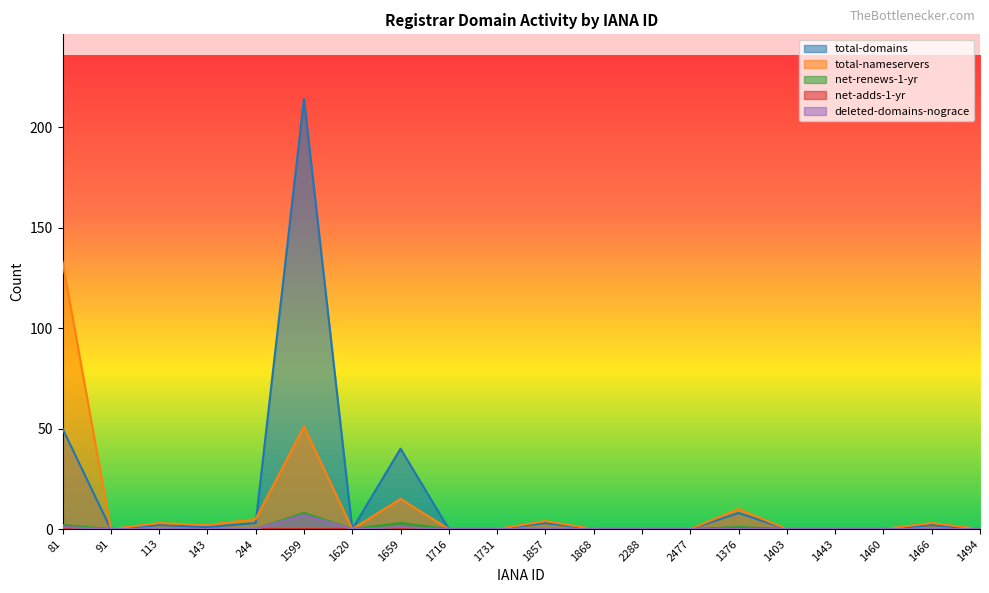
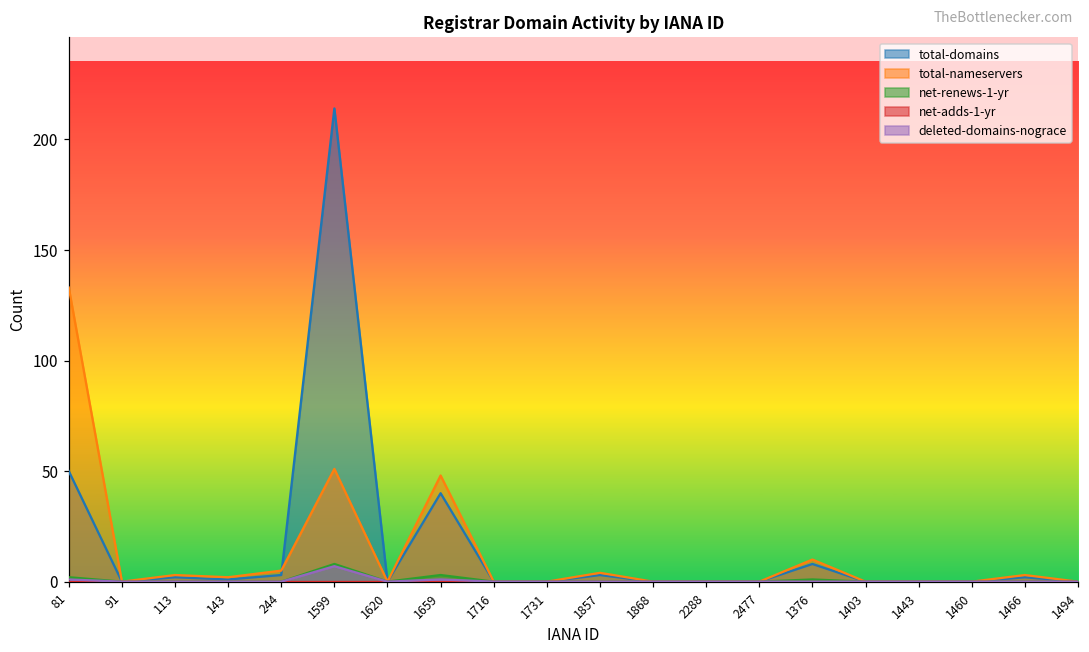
total-nameservers, 1659: 15 -> 48
